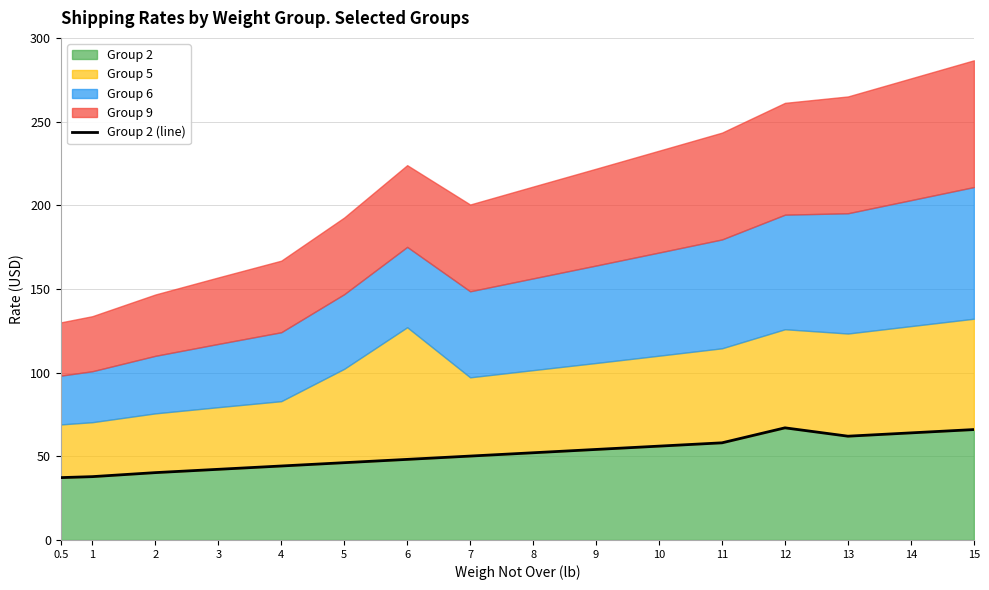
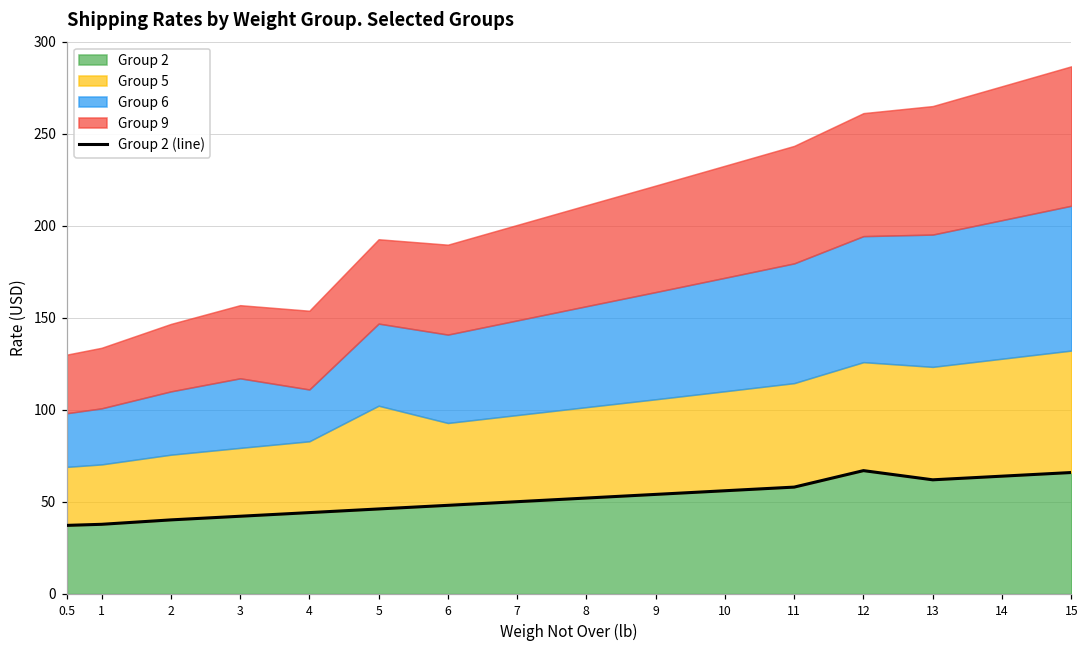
Group 6, 4: 41 -> 28
Group 5, 6: 79 -> 45
